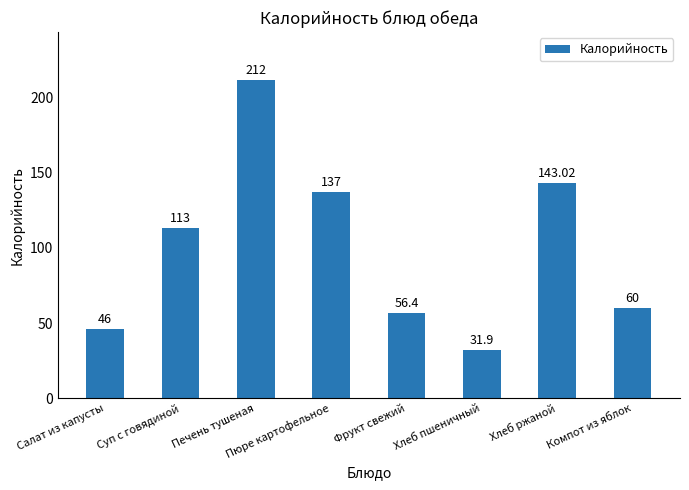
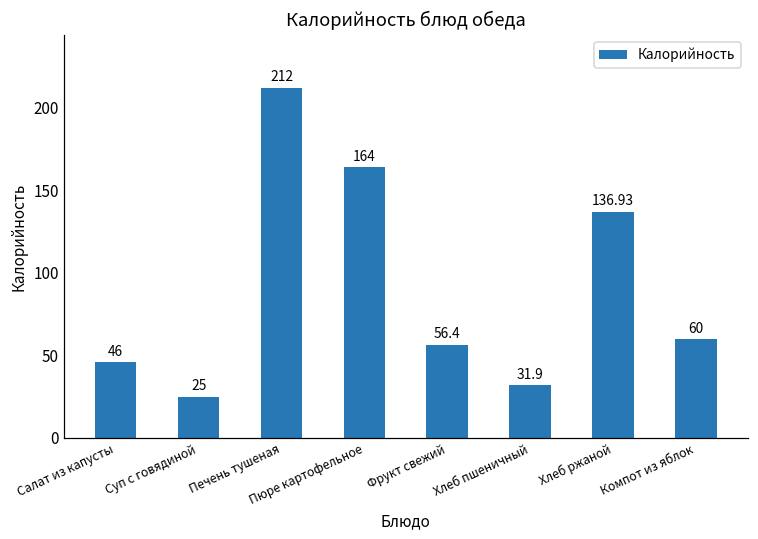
Суп с говядиной: 113 -> 25
Пюре картофельное: 137 -> 164
Хлеб ржаной: 143.02 -> 136.93
